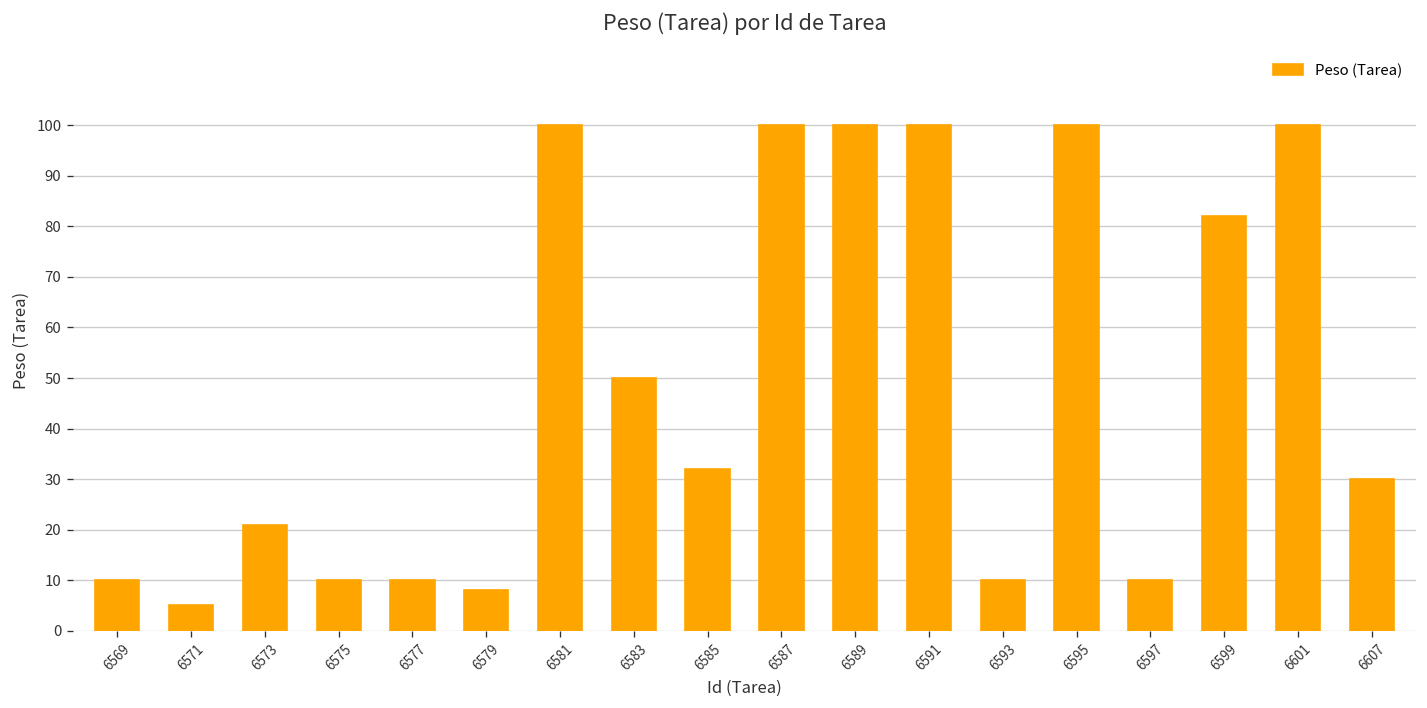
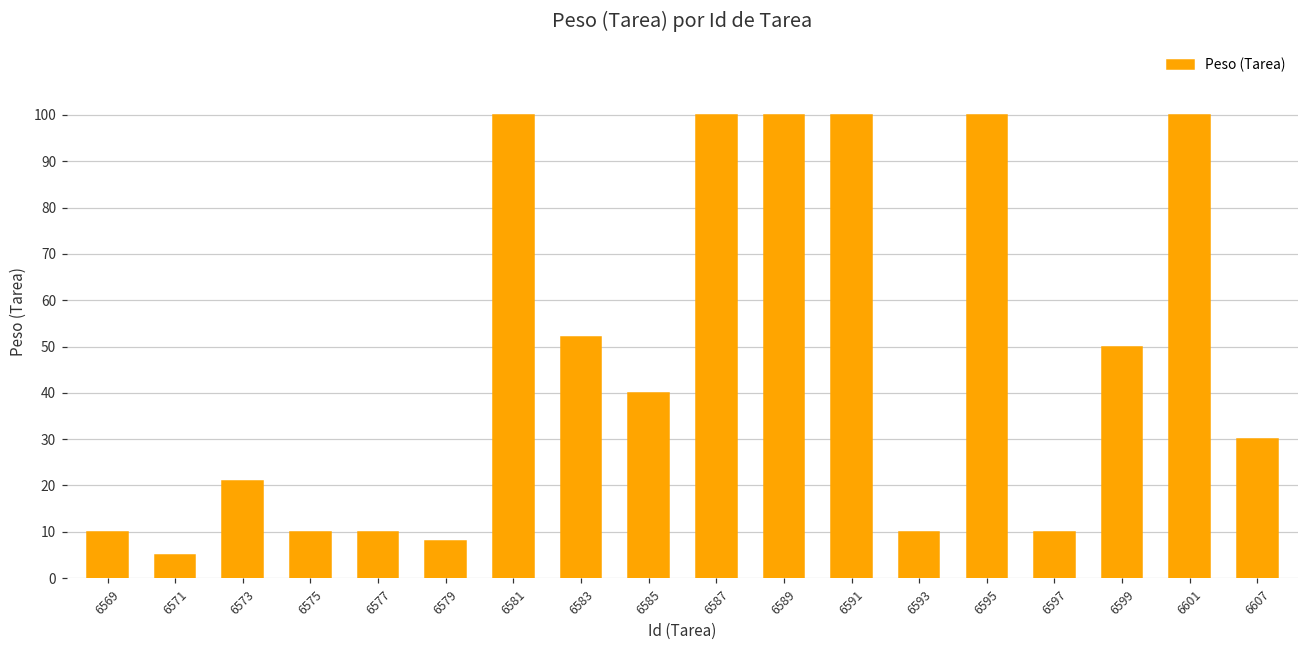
6583: 50 -> 52
6585: 32 -> 40
6599: 82 -> 50
